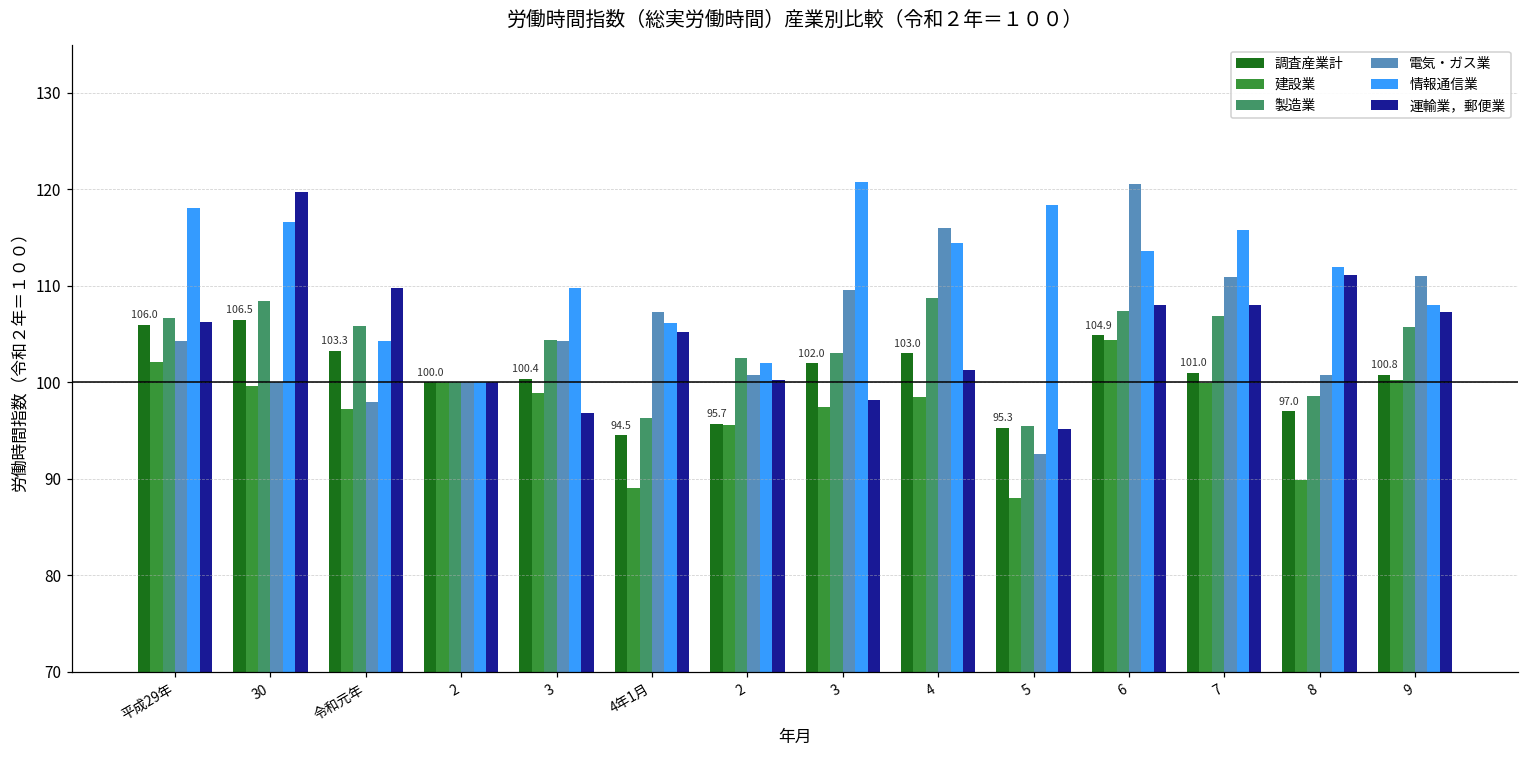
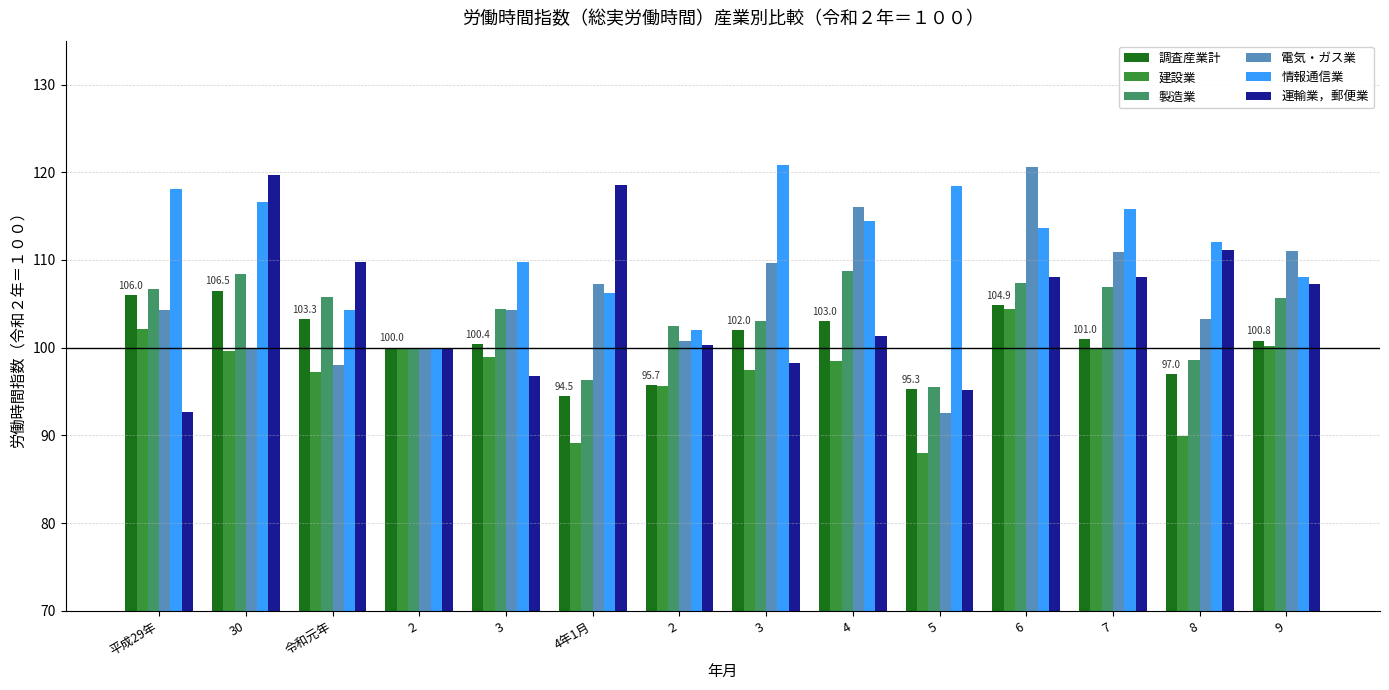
運輸業，郵便業, 平成29年: 106 -> 93
運輸業，郵便業, 4年1月: 105 -> 119
電気・ガス業, 8: 101 -> 103
